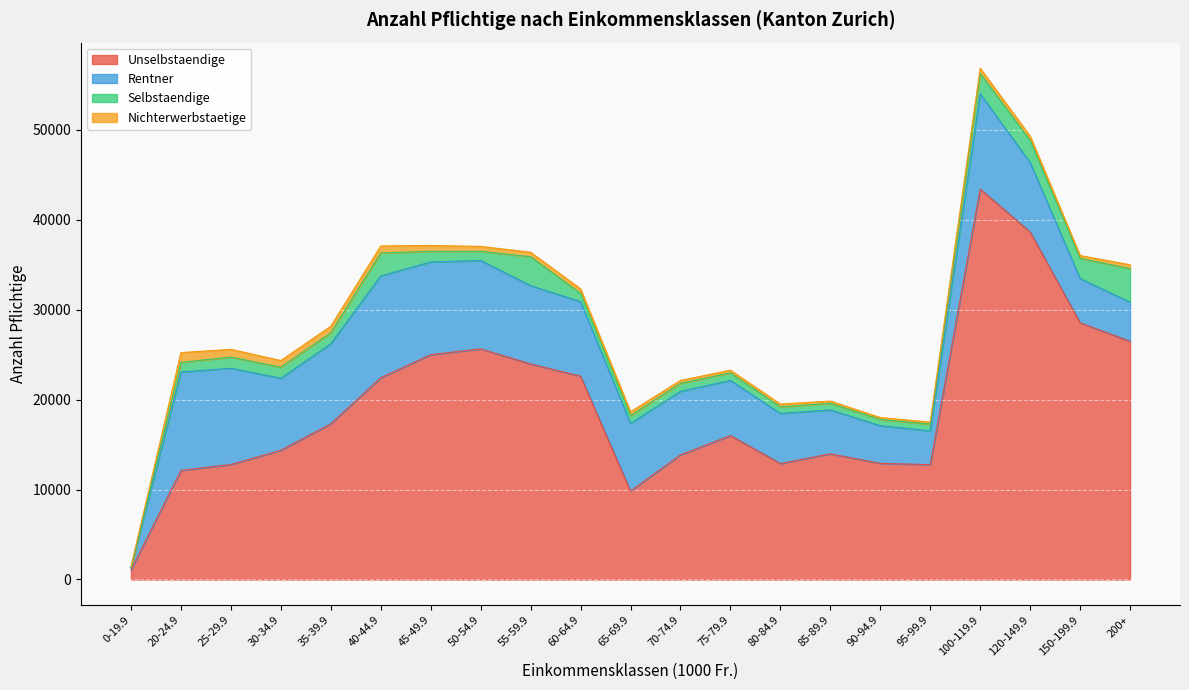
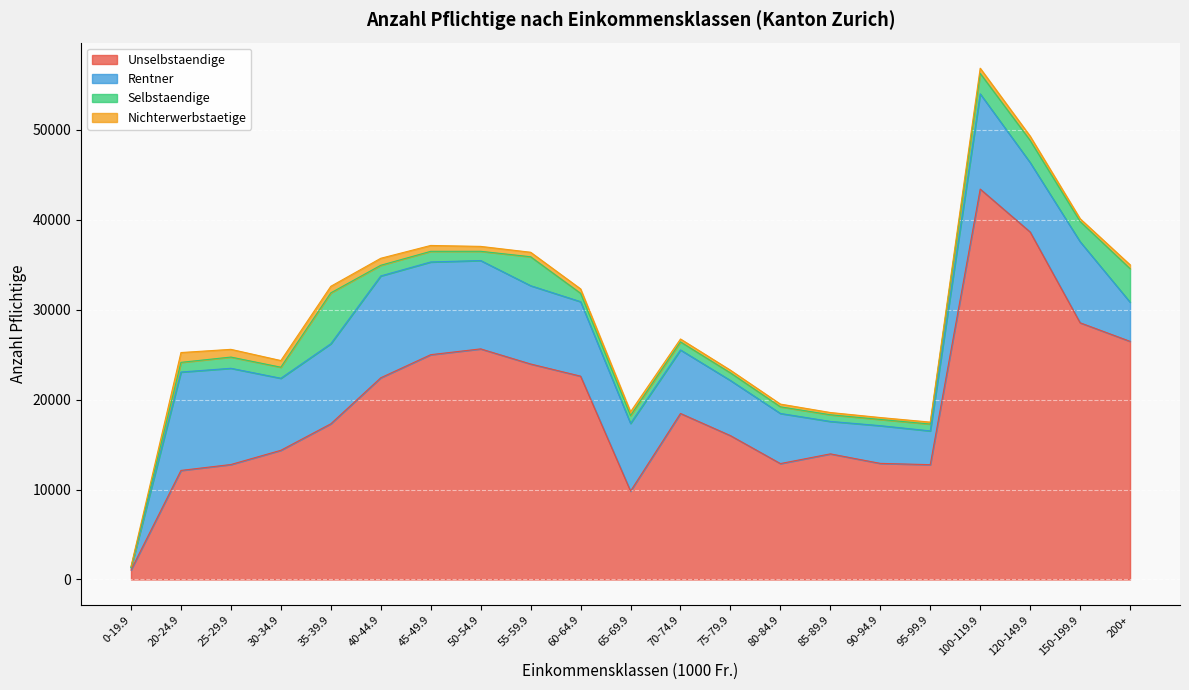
Selbstaendige, 35-39.9: 1000 -> 6000
Selbstaendige, 40-44.9: 3000 -> 1000
Unselbstaendige, 70-74.9: 14000 -> 18000
Rentner, 85-89.9: 5000 -> 4000
Rentner, 150-199.9: 5000 -> 9000
